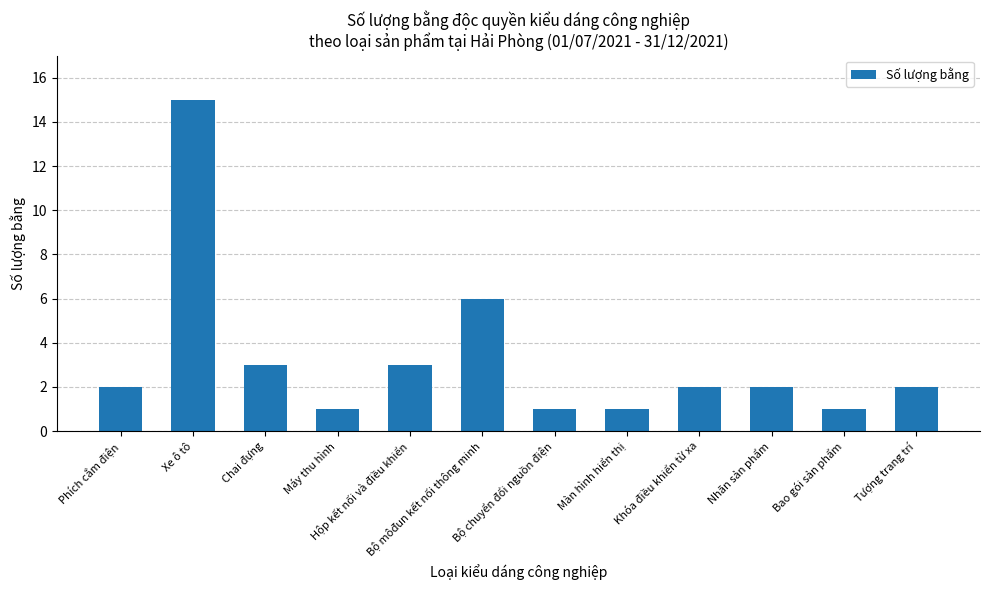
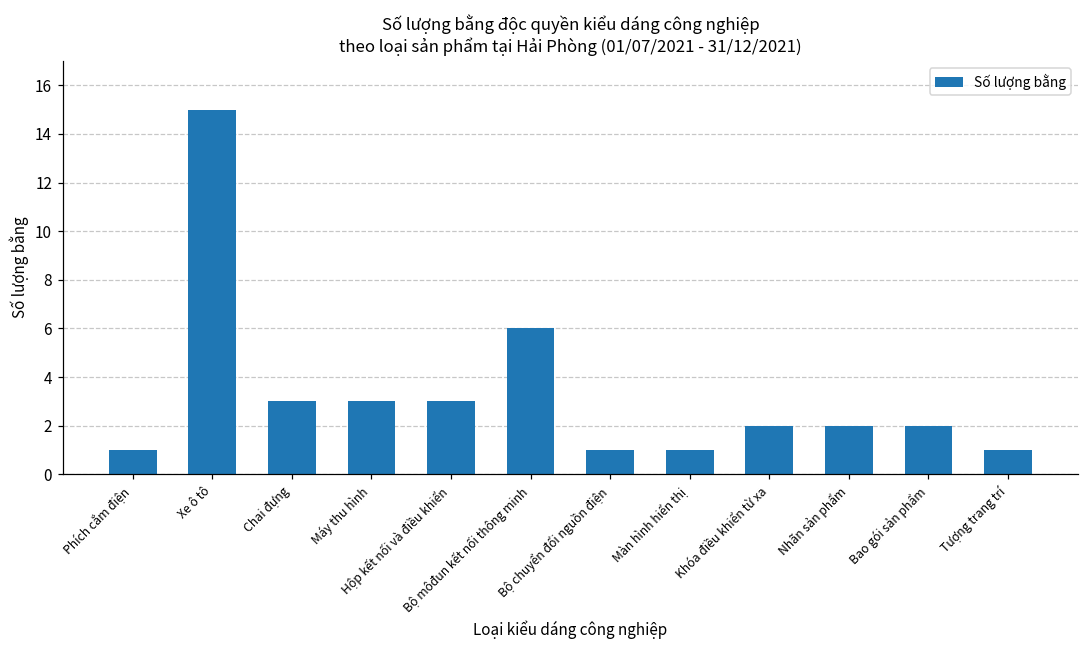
Phích cắm điện: 2 -> 1
Máy thu hình: 1 -> 3
Bao gói sản phẩm: 1 -> 2
Tượng trang trí: 2 -> 1
